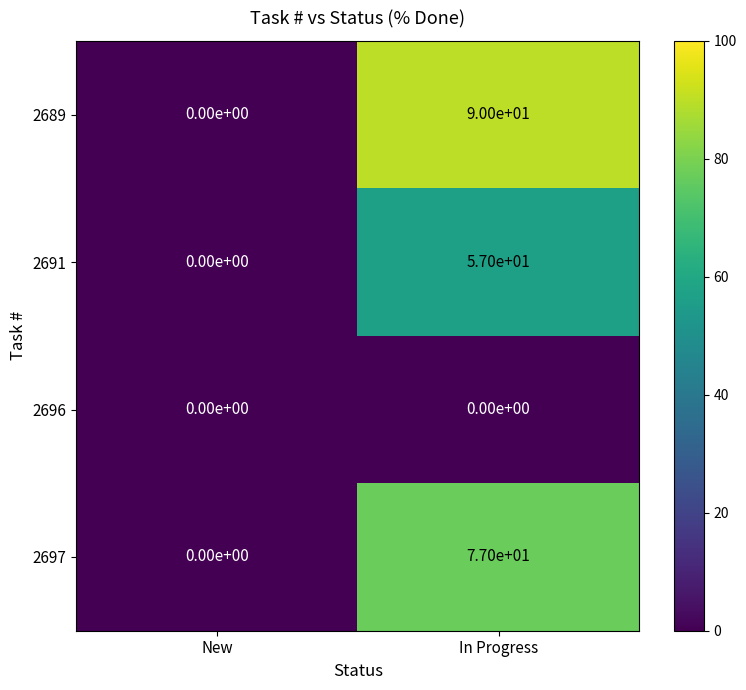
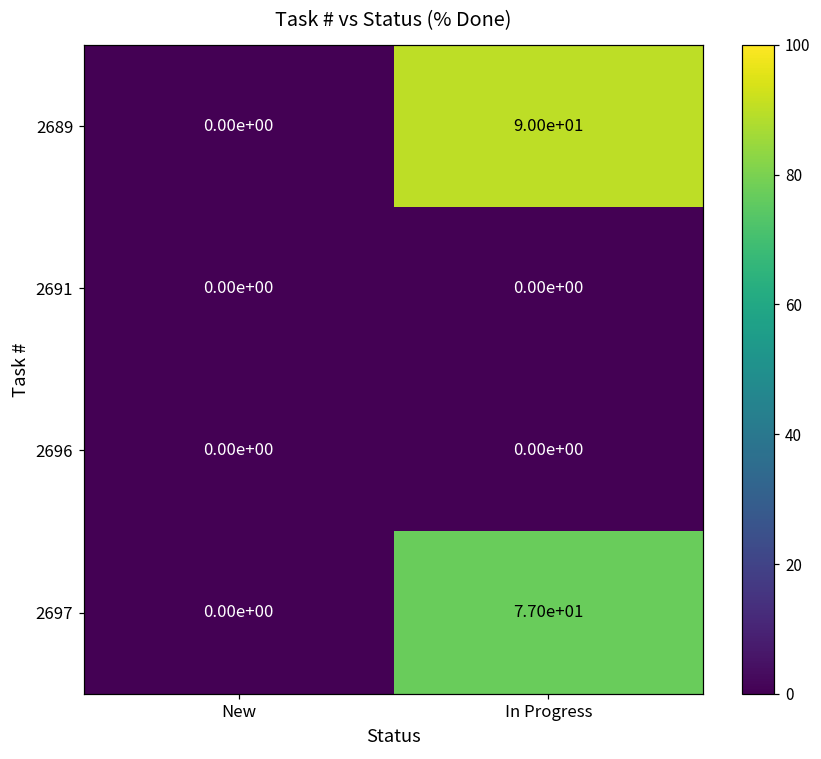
2691, In Progress: 5.70e+01 -> 0.00e+00
